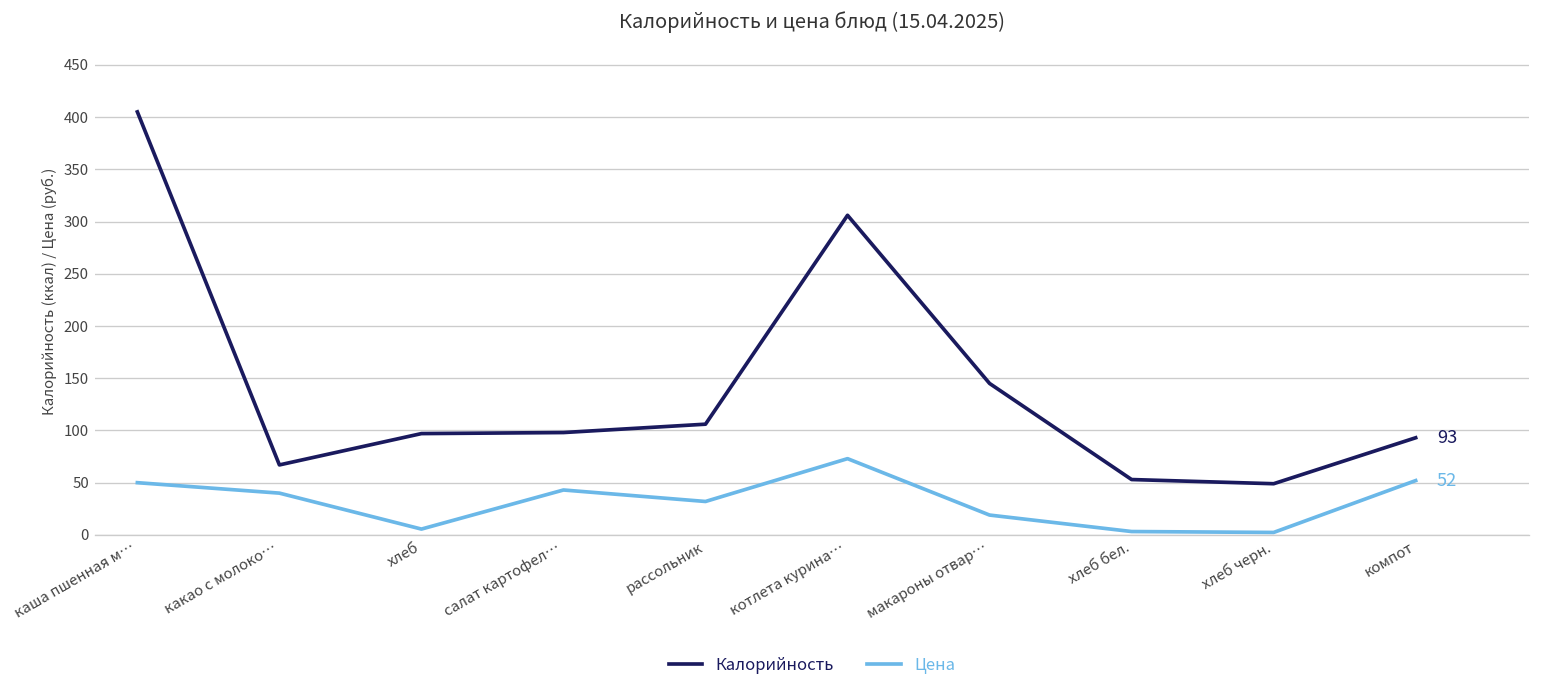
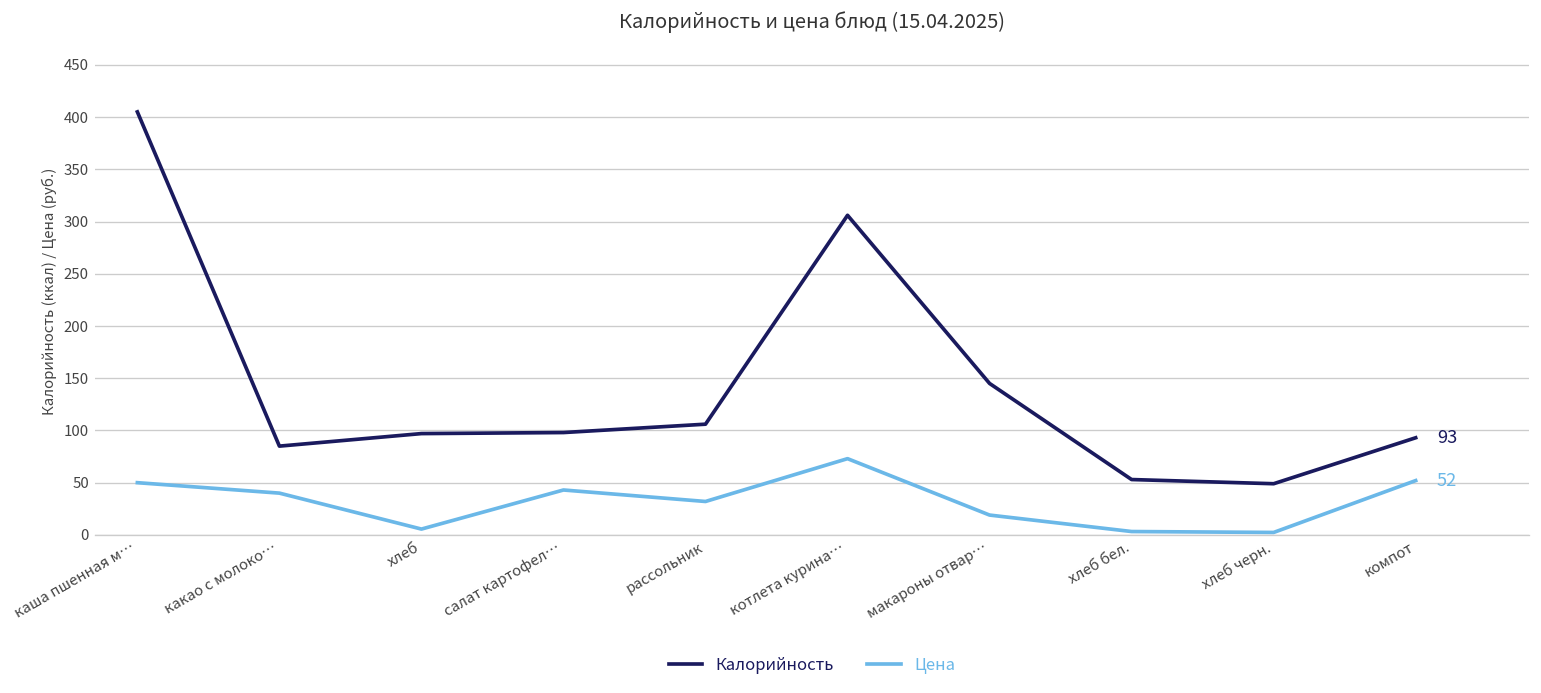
Калорийность, какао с молоко…: 70 -> 90
